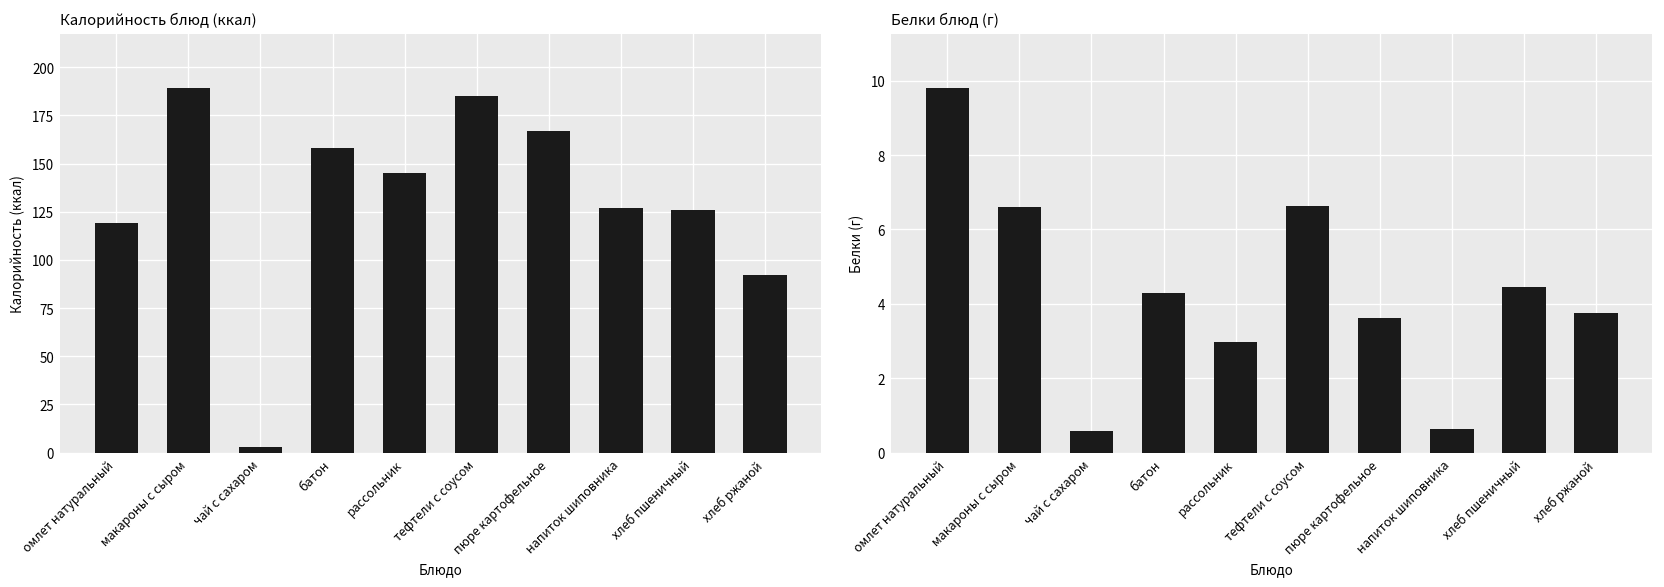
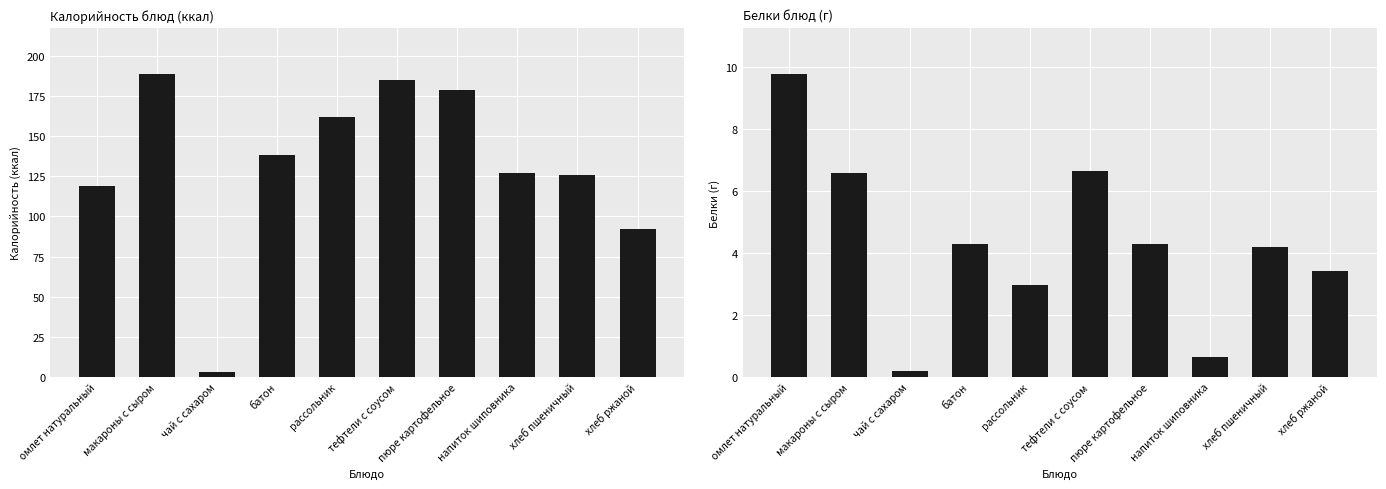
Калорийность блюд (ккал), батон: 158 -> 138
Калорийность блюд (ккал), рассольник: 145 -> 162
Калорийность блюд (ккал), пюре картофельное: 167 -> 179
Белки блюд (г), чай с сахаром: 0.6 -> 0.2
Белки блюд (г), пюре картофельное: 3.6 -> 4.3
Белки блюд (г), хлеб пшеничный: 4.4 -> 4.2
Белки блюд (г), хлеб ржаной: 3.8 -> 3.4
